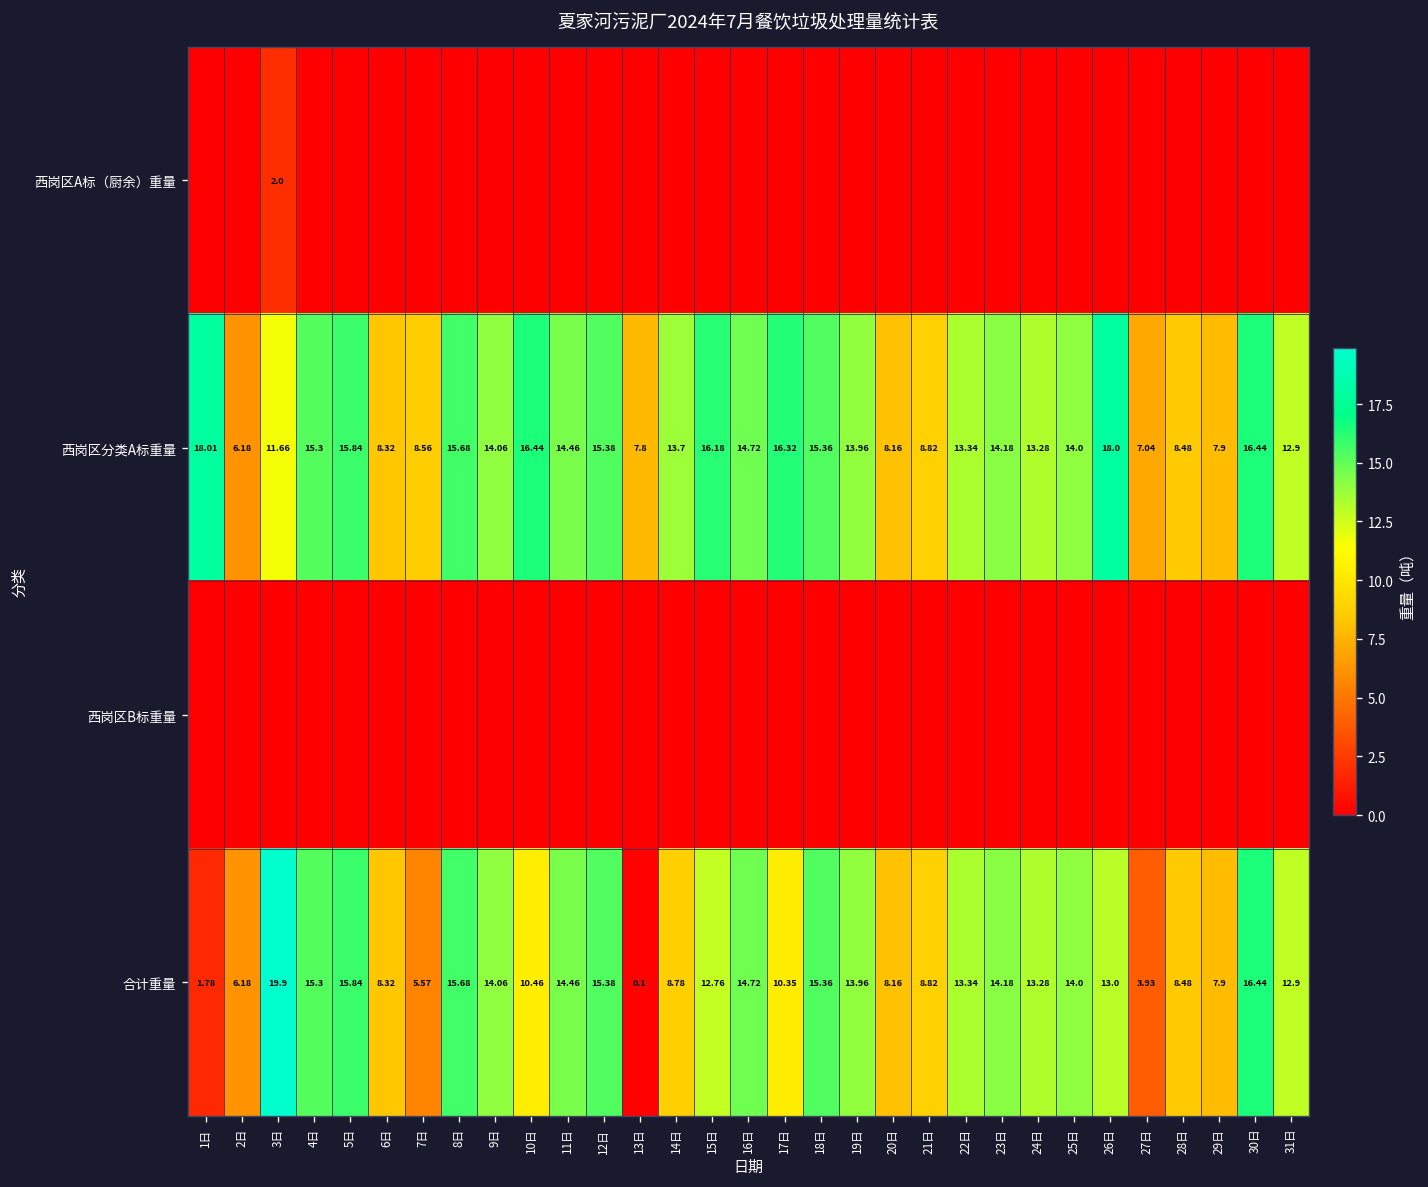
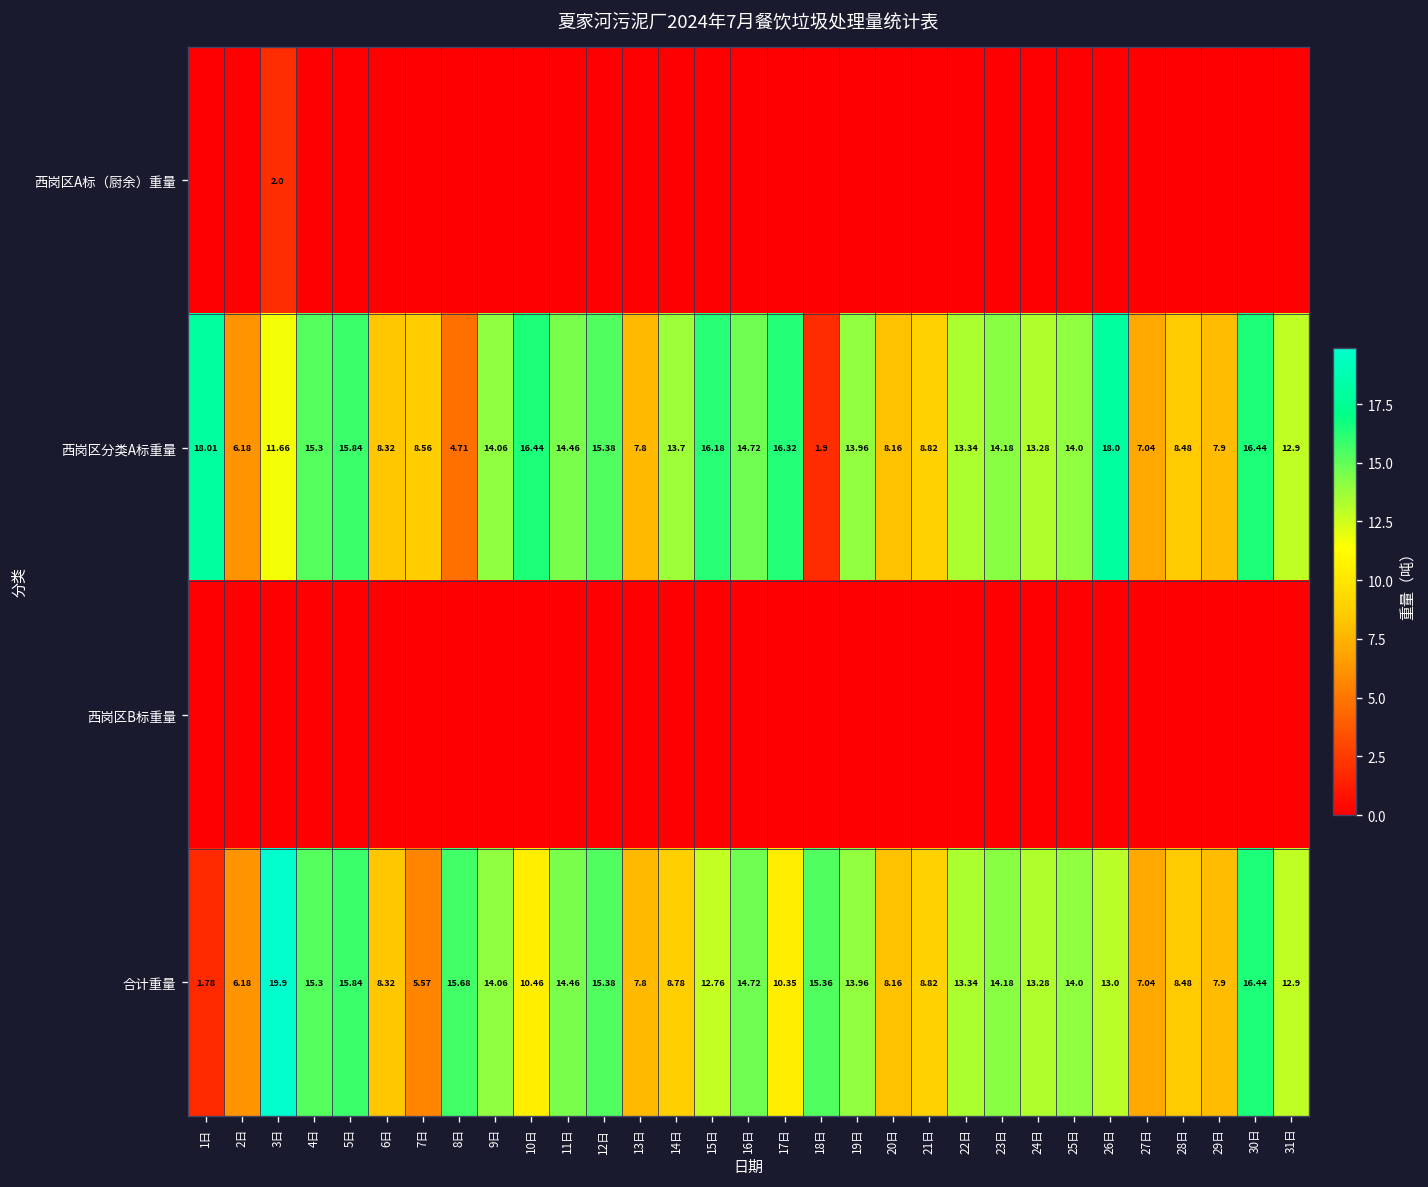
西岗区分类A标重量, 8日: 15.68 -> 4.71
西岗区分类A标重量, 18日: 15.36 -> 1.9
合计重量, 13日: 0.1 -> 7.8
合计重量, 27日: 3.93 -> 7.04
